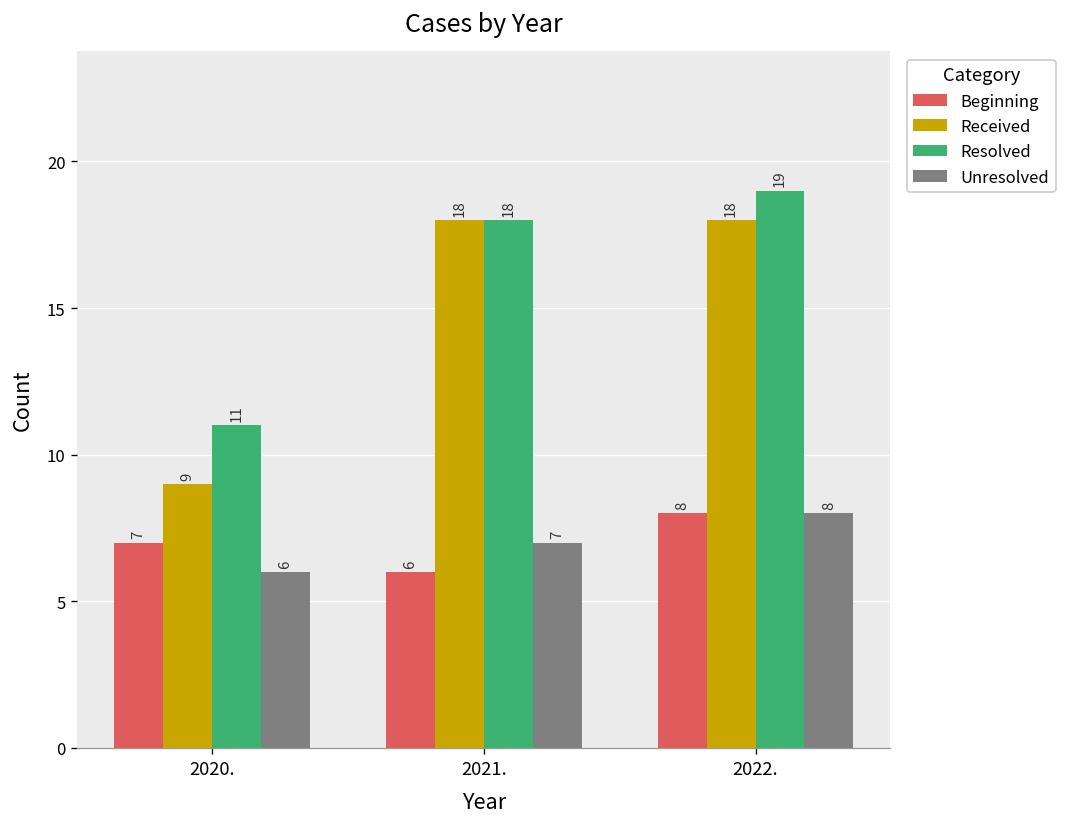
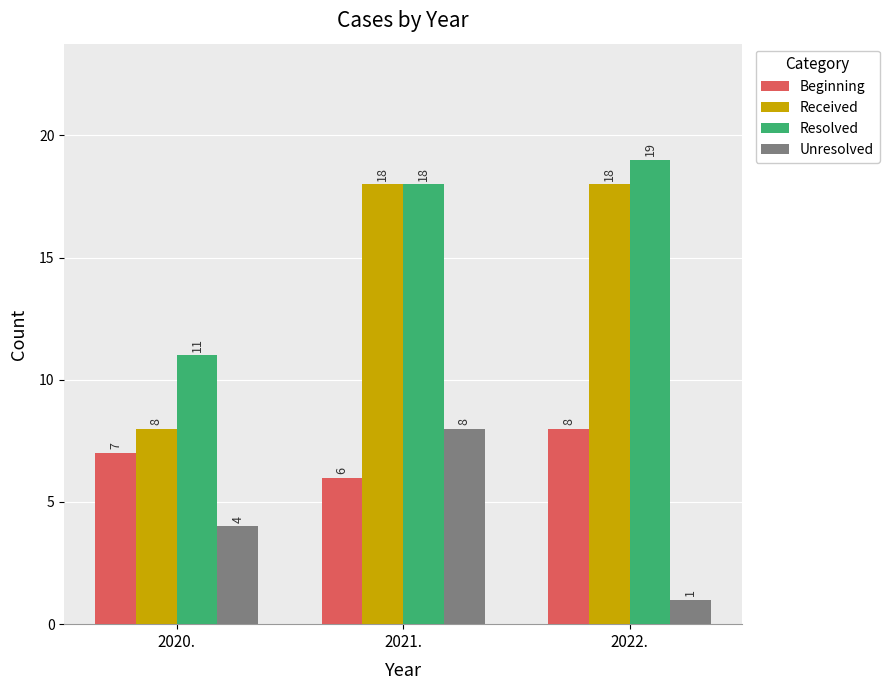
Received, 2020.: 9 -> 8
Unresolved, 2020.: 6 -> 4
Unresolved, 2021.: 7 -> 8
Unresolved, 2022.: 8 -> 1
